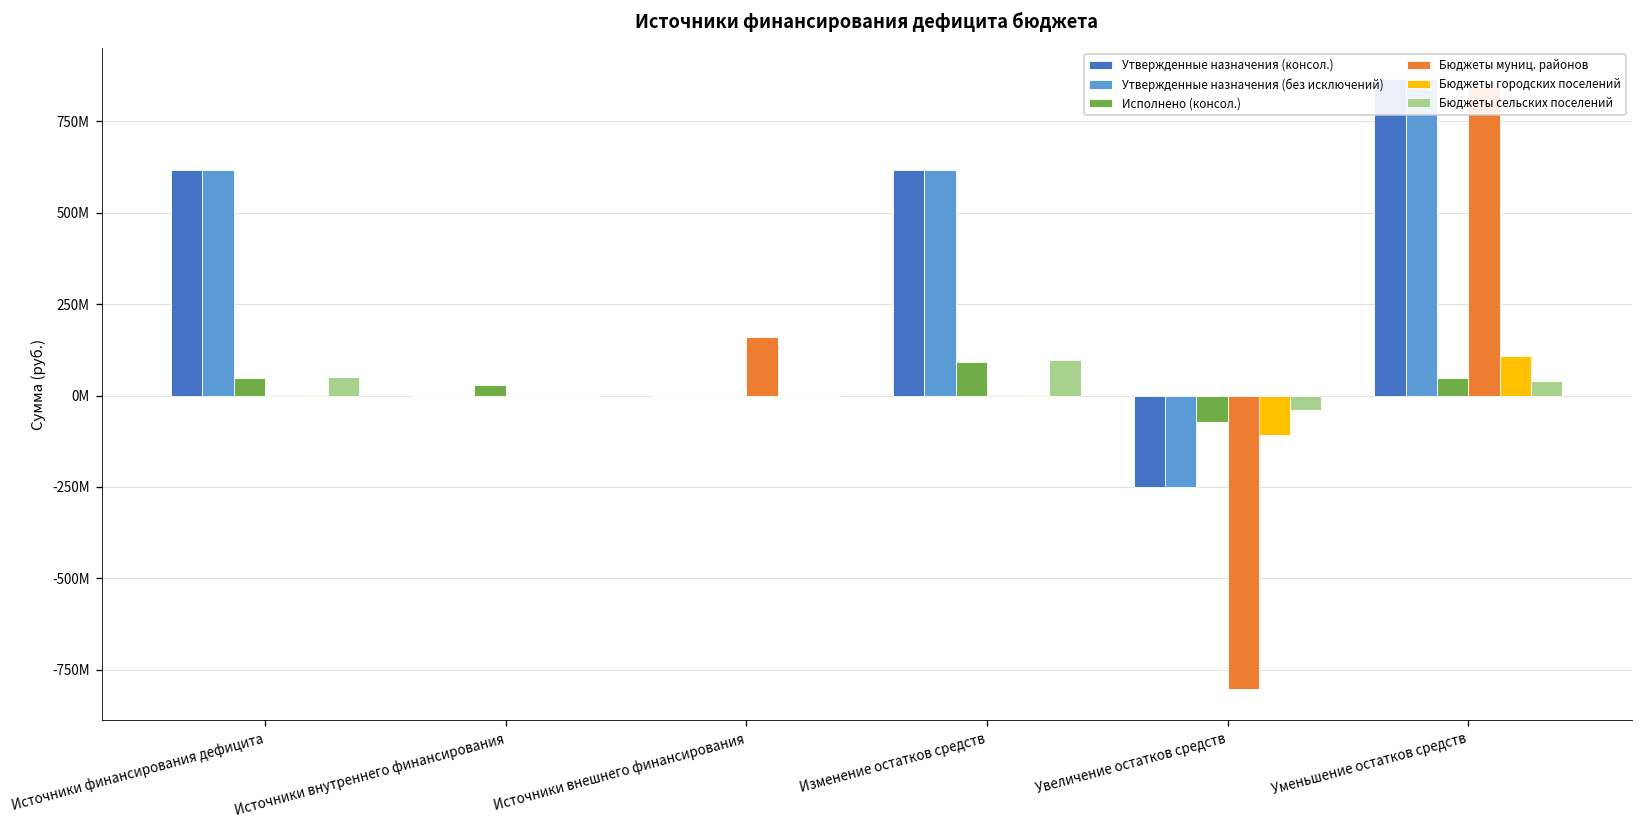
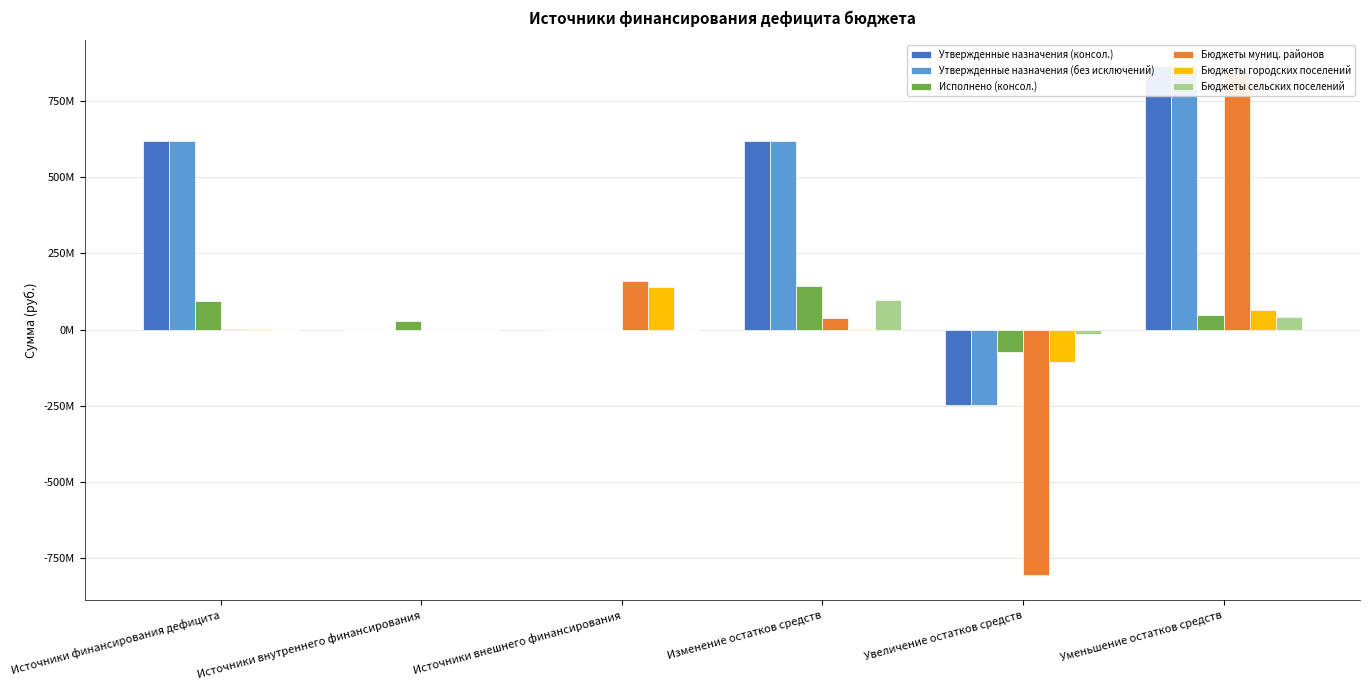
Исполнено (консол.), Источники финансирования дефицита: 50000000 -> 90000000
Бюджеты сельских поселений, Источники финансирования дефицита: 50000000 -> 0
Бюджеты городских поселений, Источники внешнего финансирования: 0 -> 140000000
Исполнено (консол.), Изменение остатков средств: 90000000 -> 140000000
Бюджеты муниц. районов, Изменение остатков средств: 0 -> 40000000
Бюджеты сельских поселений, Увеличение остатков средств: -40000000 -> -10000000
Бюджеты городских поселений, Уменьшение остатков средств: 110000000 -> 60000000
